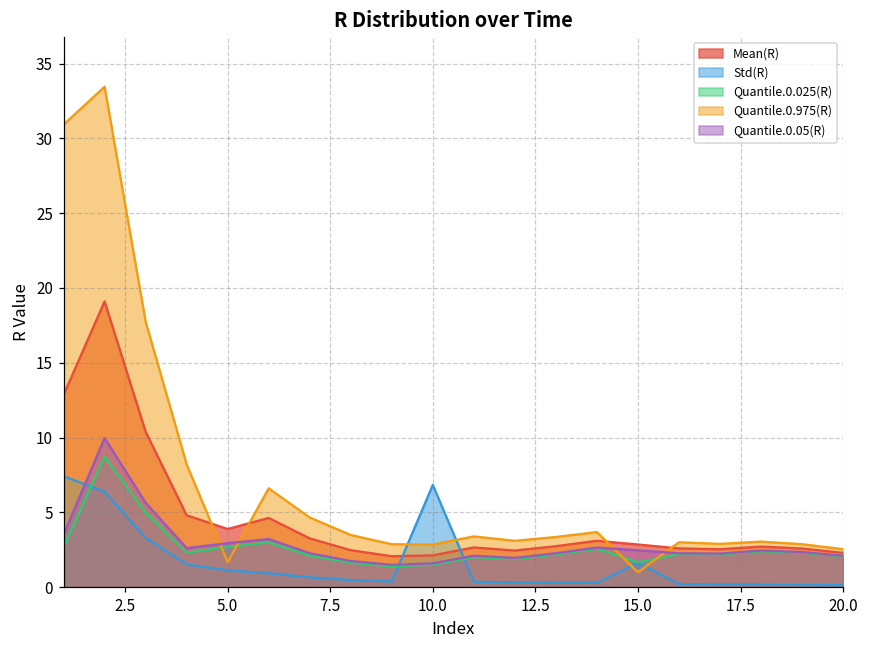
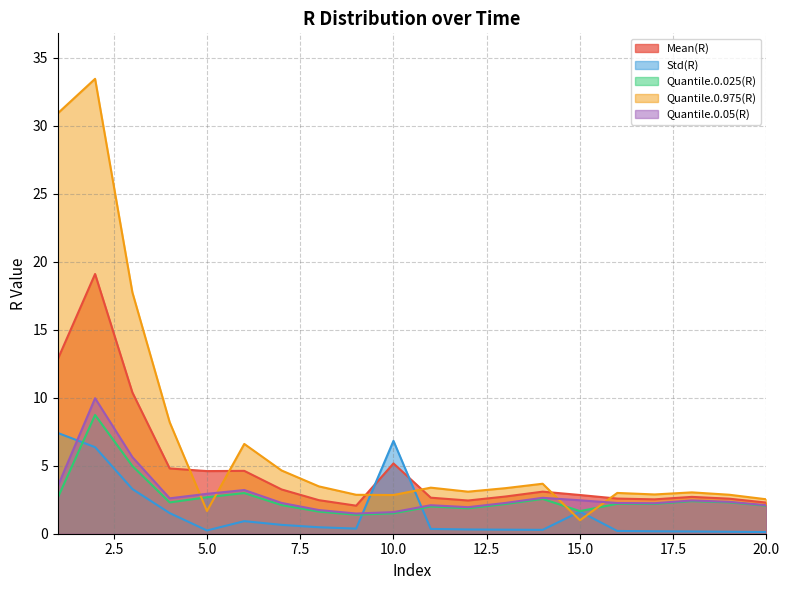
Mean(R), 5.0: 3.9 -> 4.6
Std(R), 5.0: 1.1 -> 0.2
Mean(R), 10.0: 2.1 -> 5.2
